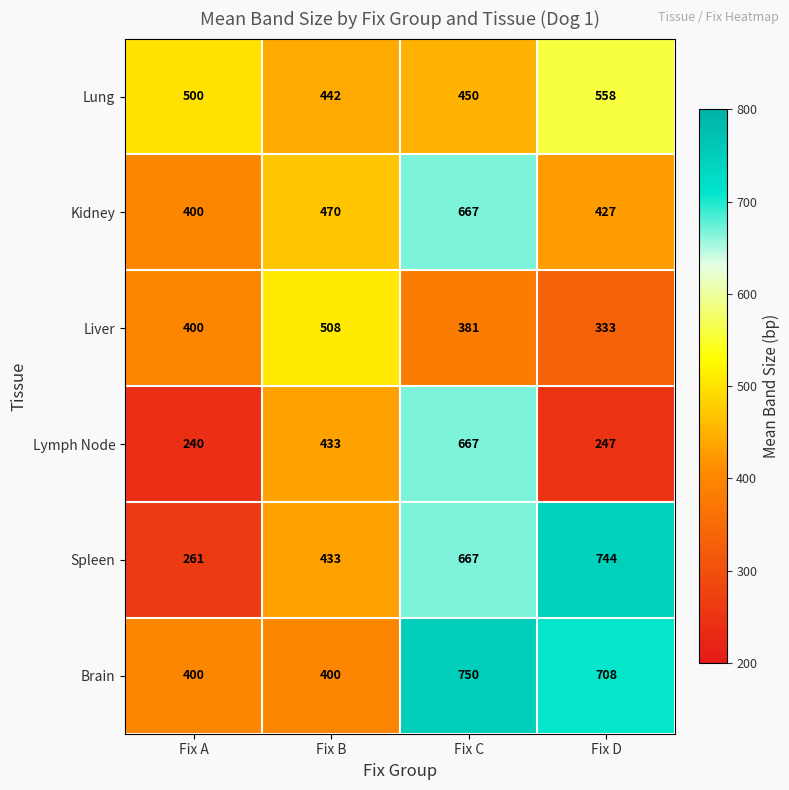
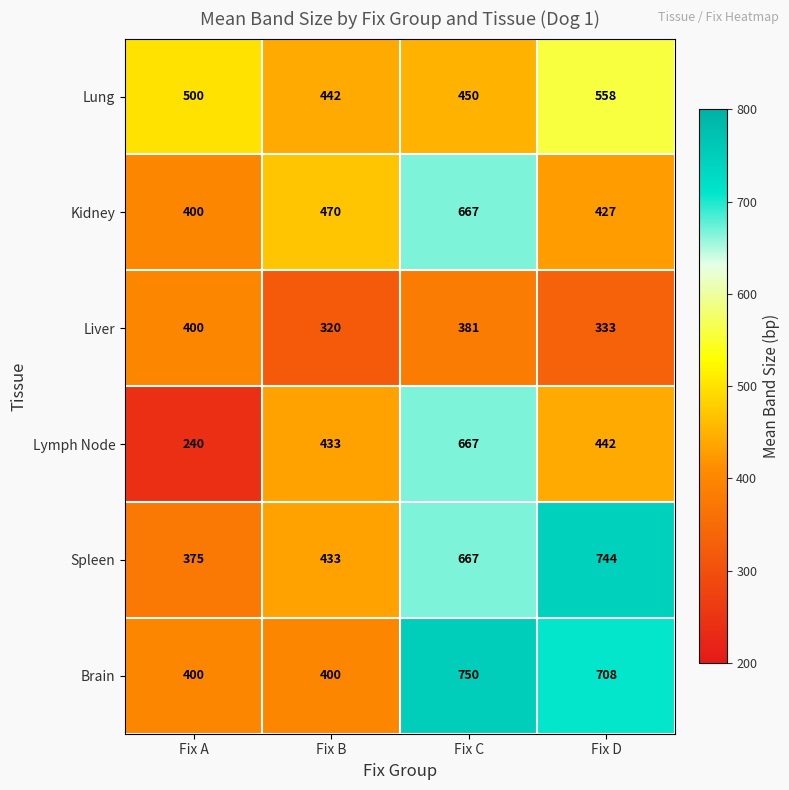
Liver, Fix B: 508 -> 320
Lymph Node, Fix D: 247 -> 442
Spleen, Fix A: 261 -> 375
